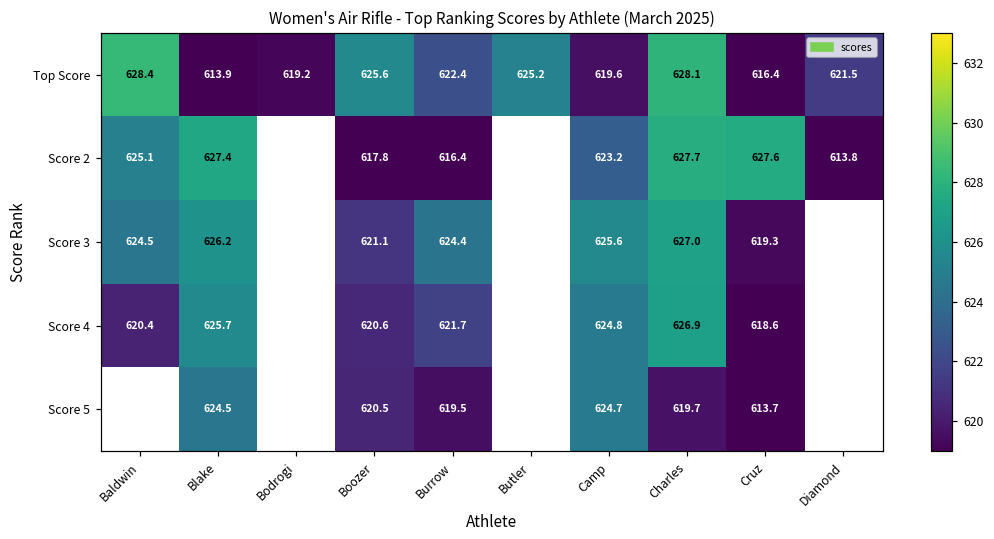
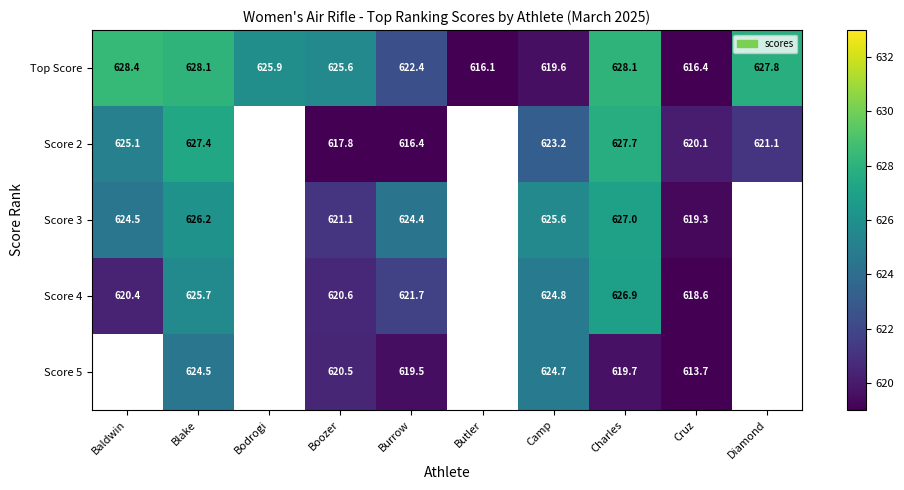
Top Score, Blake: 613.9 -> 628.1
Top Score, Bodrogi: 619.2 -> 625.9
Top Score, Butler: 625.2 -> 616.1
Top Score, Diamond: 621.5 -> 627.8
Score 2, Cruz: 627.6 -> 620.1
Score 2, Diamond: 613.8 -> 621.1
